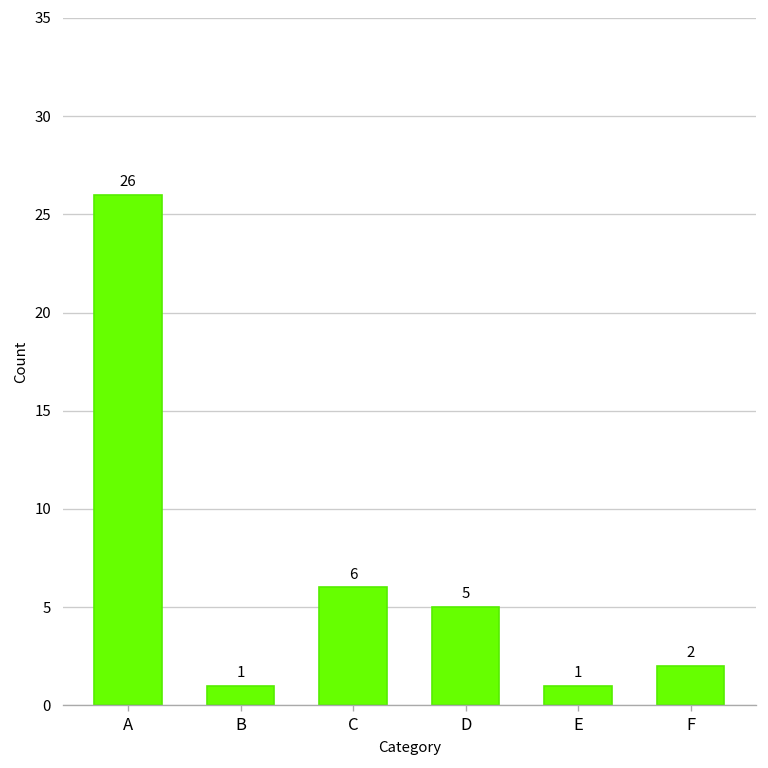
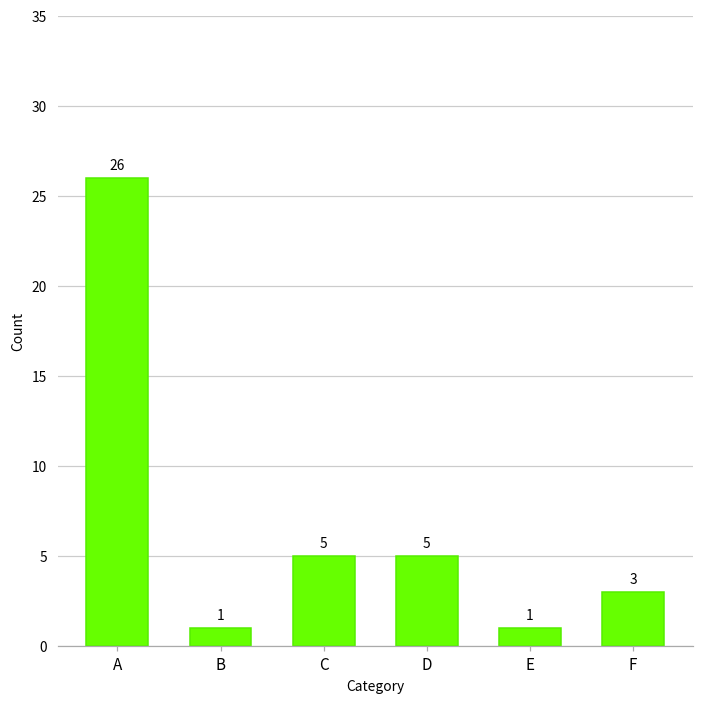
C: 6 -> 5
F: 2 -> 3
